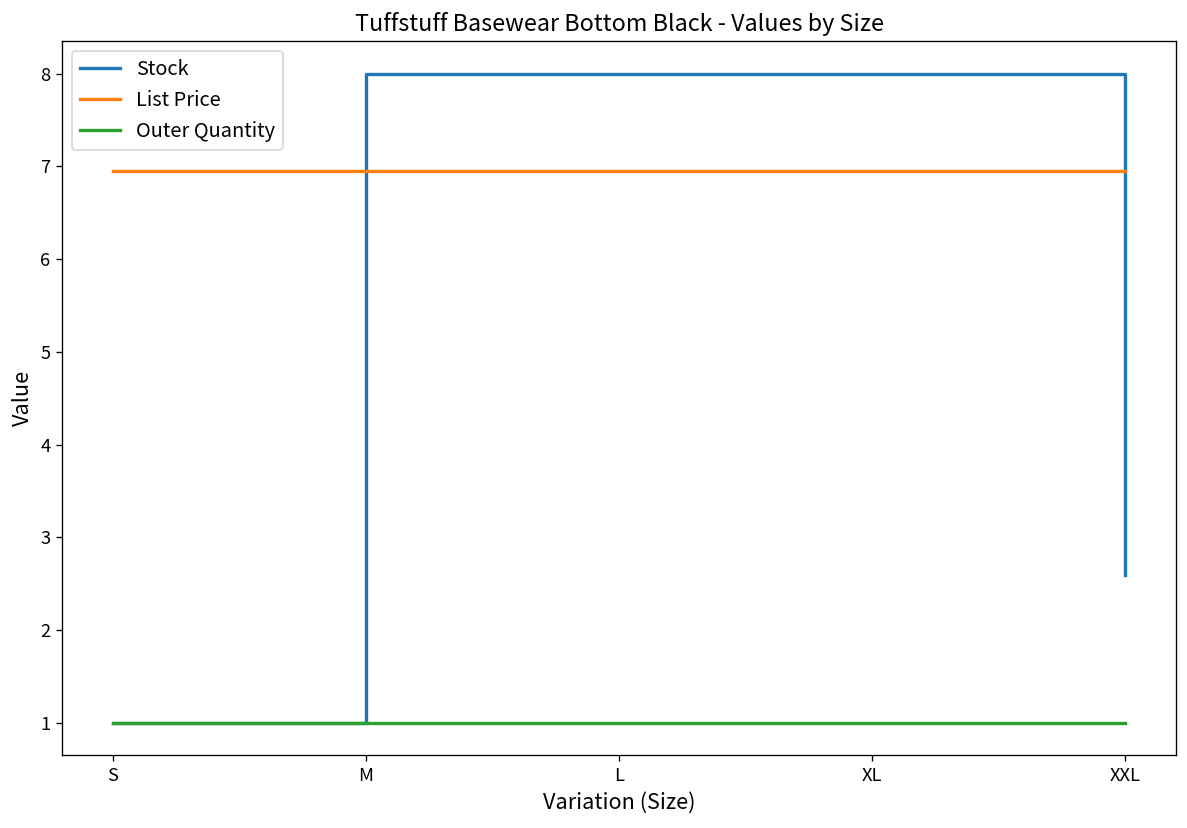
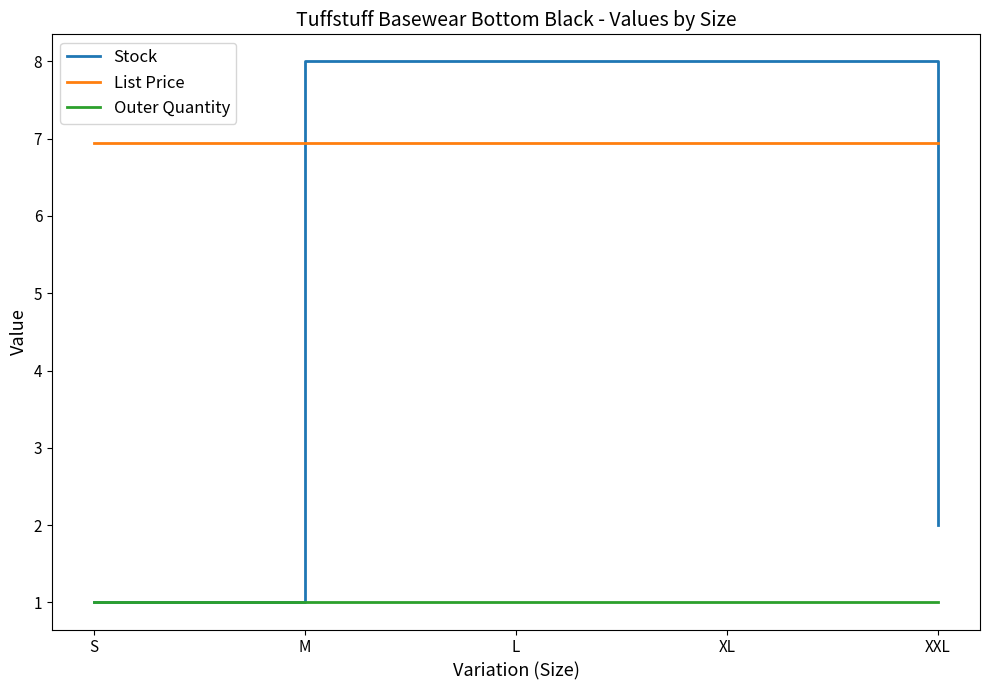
Stock, XXL: 2.6 -> 2.0
